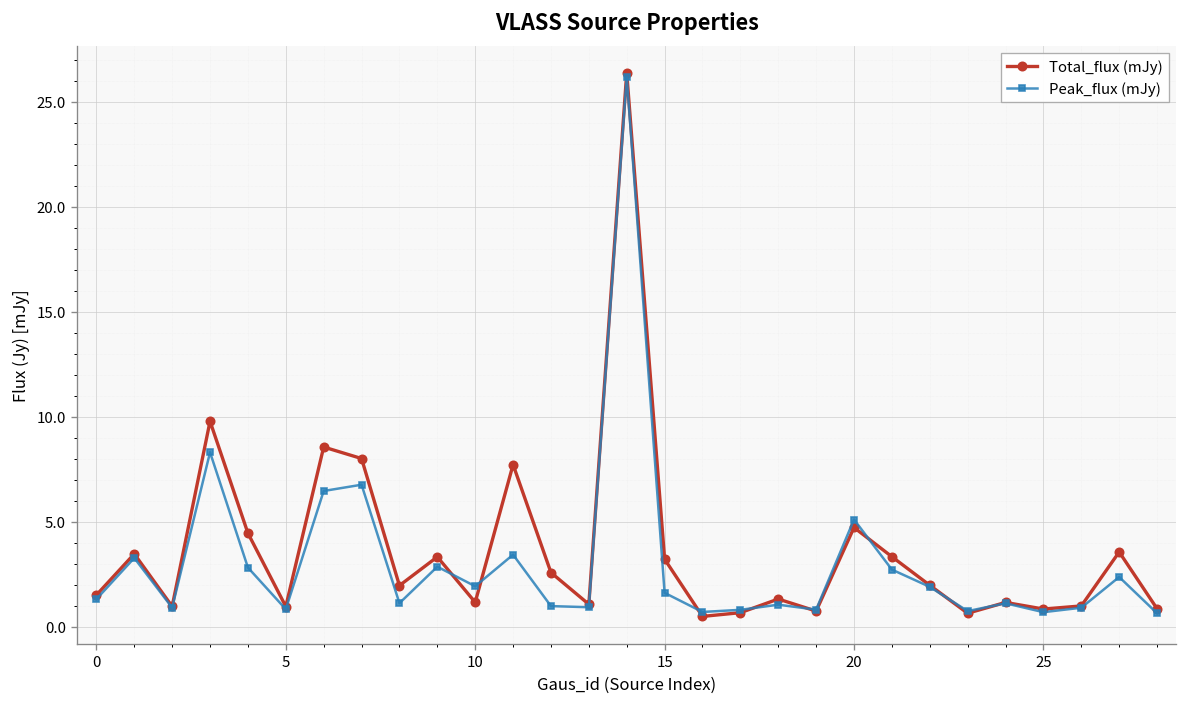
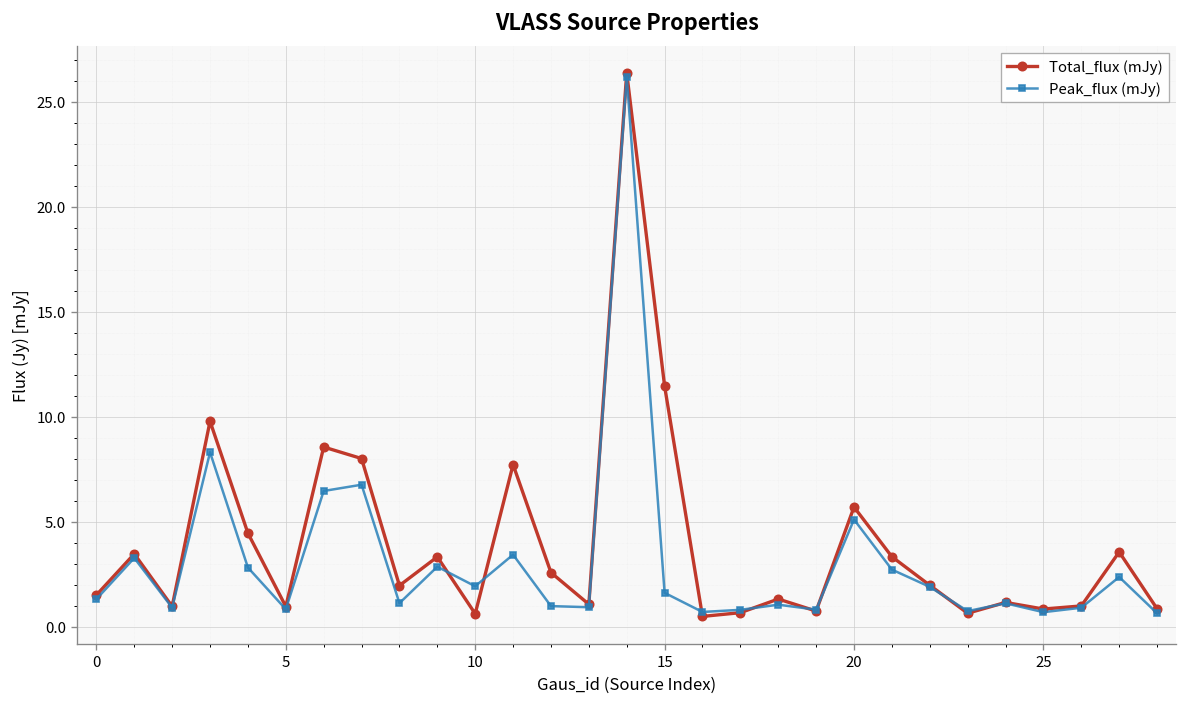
Total_flux (mJy), 10: 1.2 -> 0.6
Total_flux (mJy), 15: 3.2 -> 11.5
Total_flux (mJy), 20: 4.7 -> 5.7
